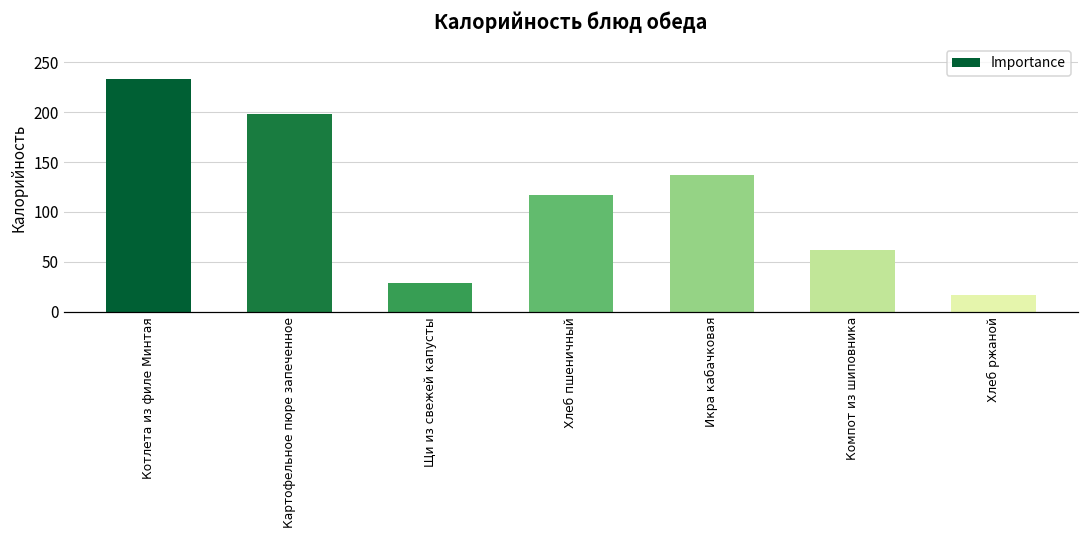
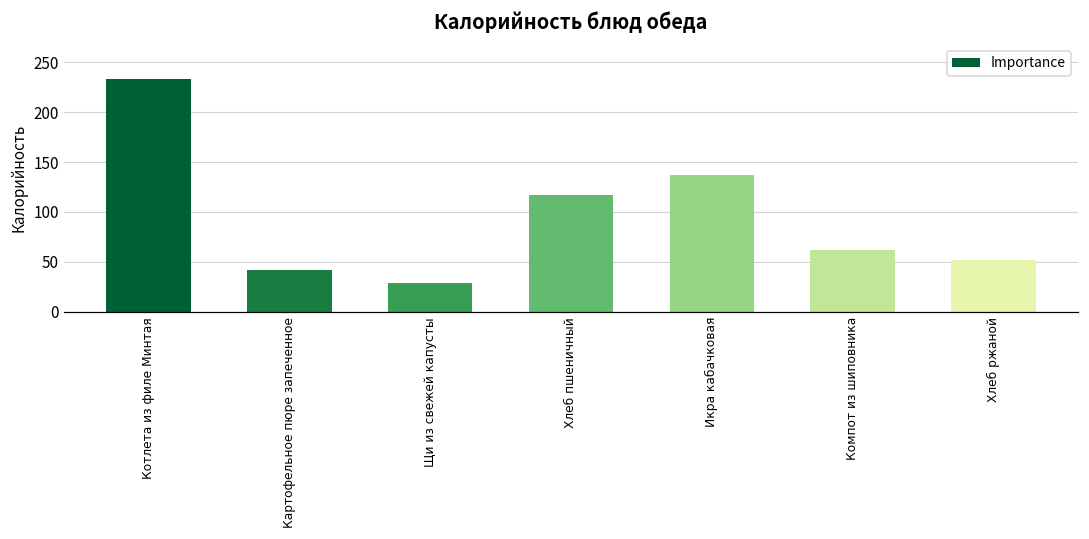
Картофельное пюре запеченное: 200 -> 40
Хлеб ржаной: 20 -> 50
